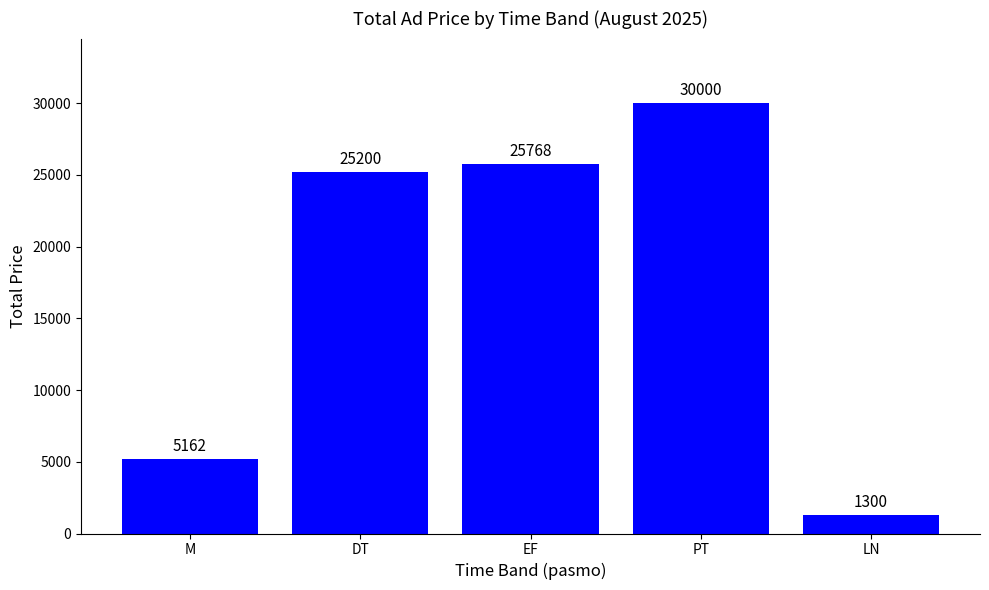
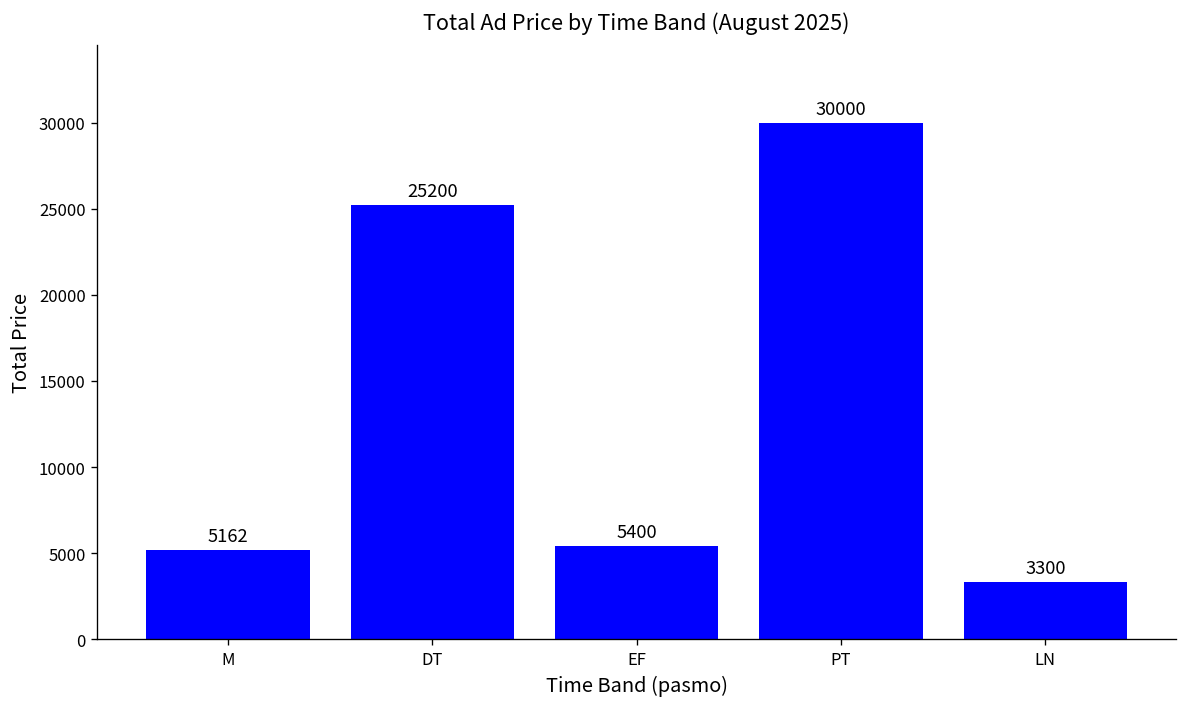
EF: 25768 -> 5400
LN: 1300 -> 3300
